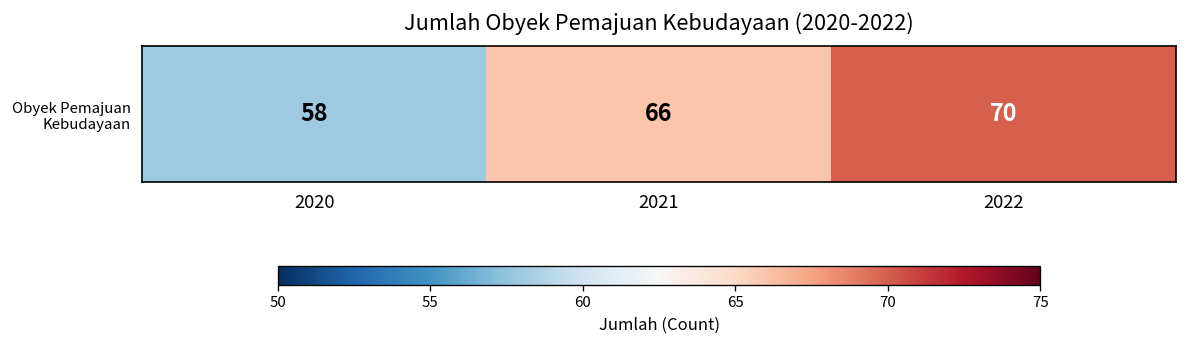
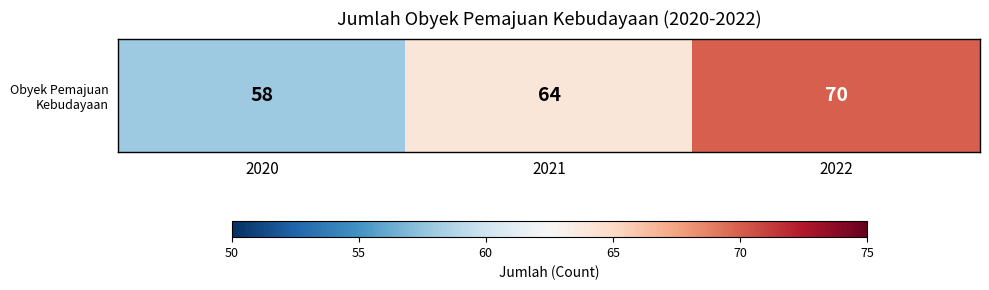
Obyek Pemajuan Kebudayaan, 2021: 66 -> 64
